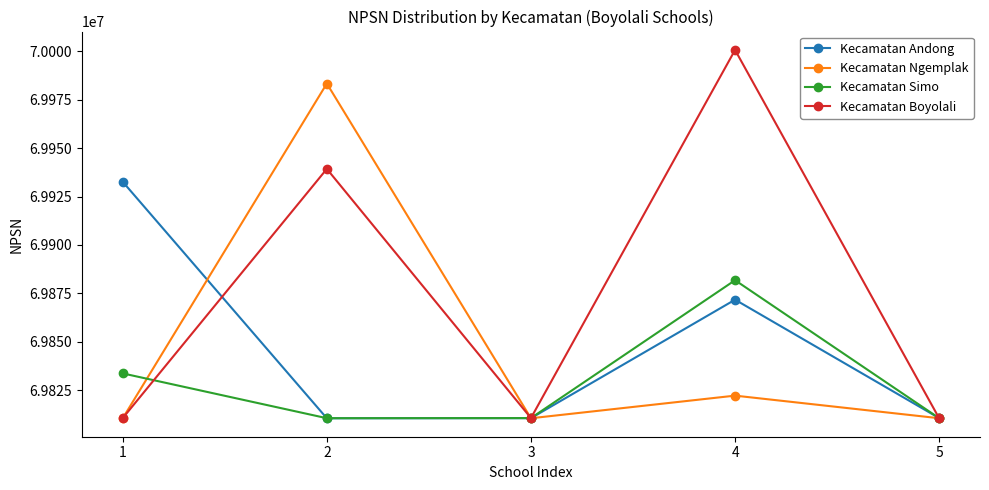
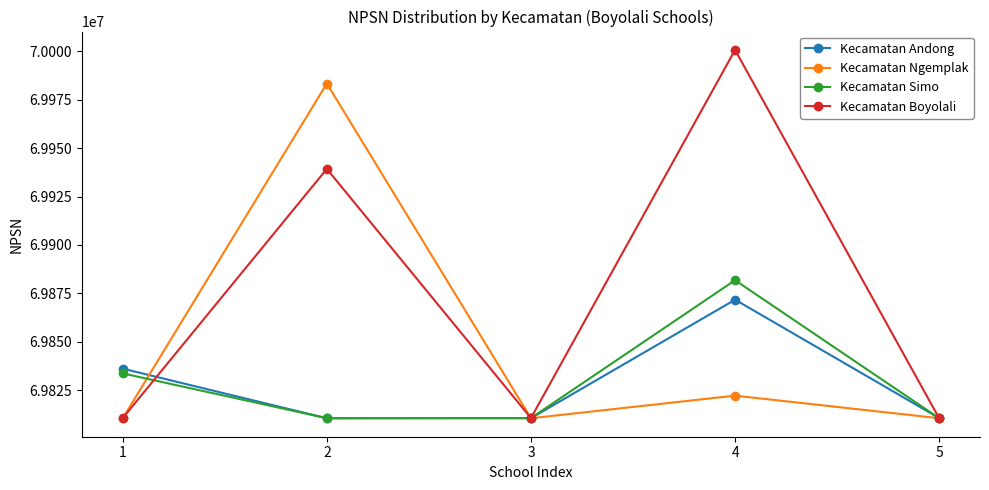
Kecamatan Andong, 1: 69933000 -> 69836000
